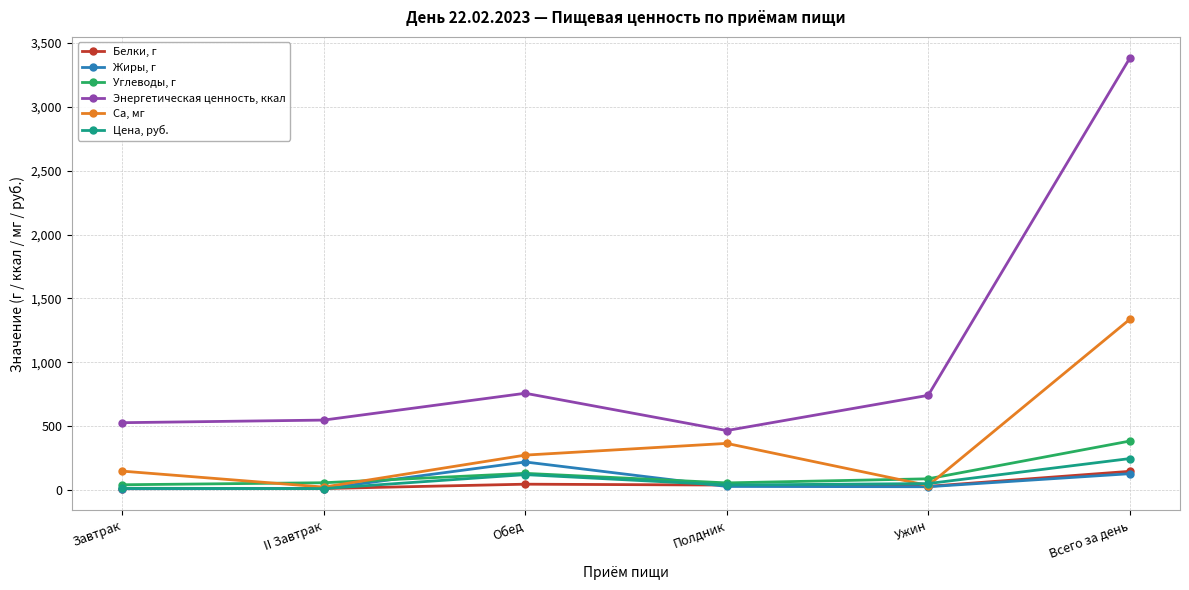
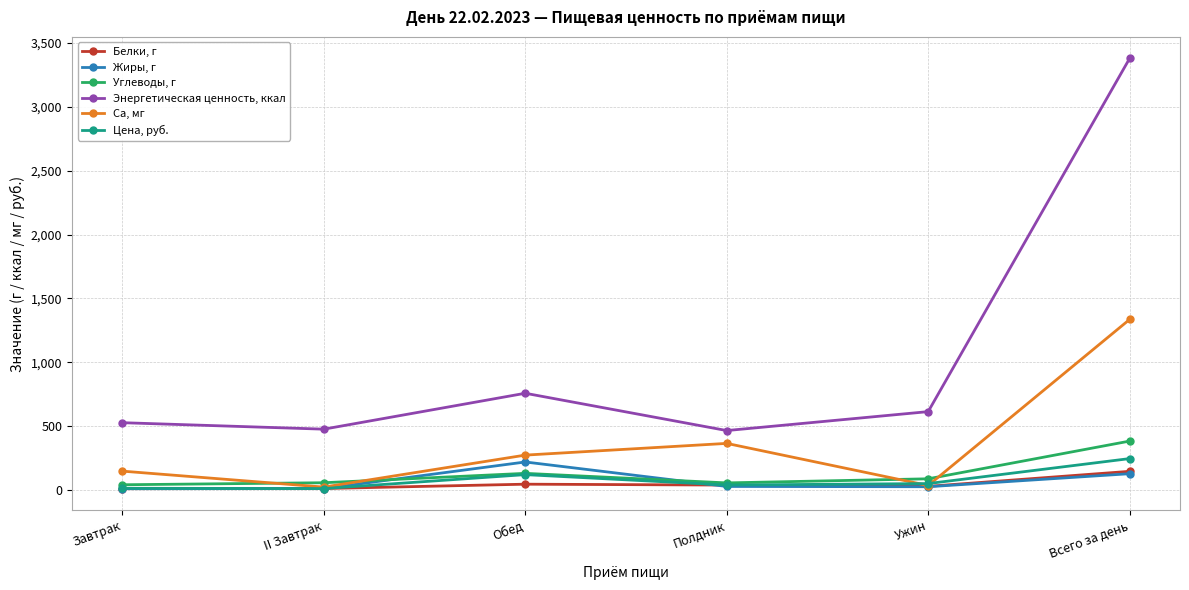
Энергетическая ценность, ккал, II Завтрак: 550 -> 480
Энергетическая ценность, ккал, Ужин: 740 -> 620
